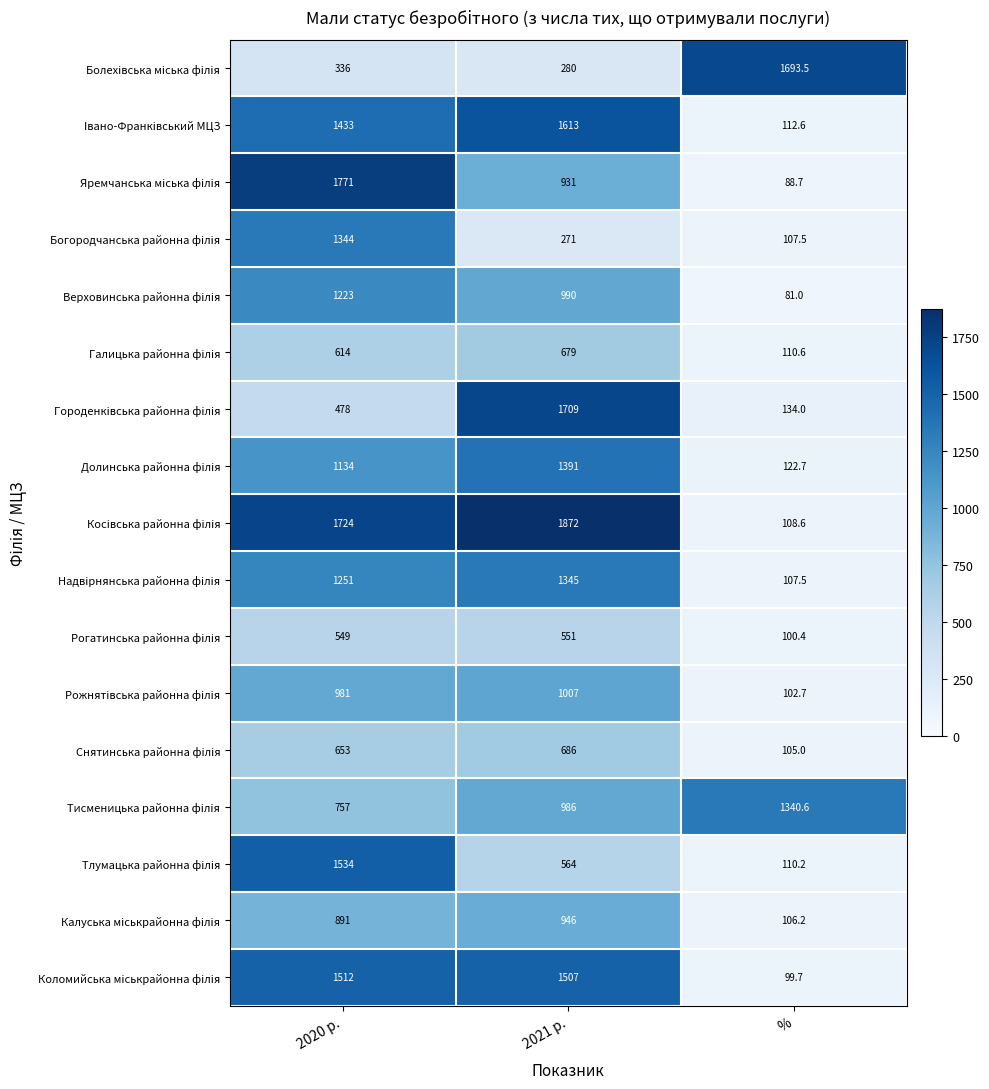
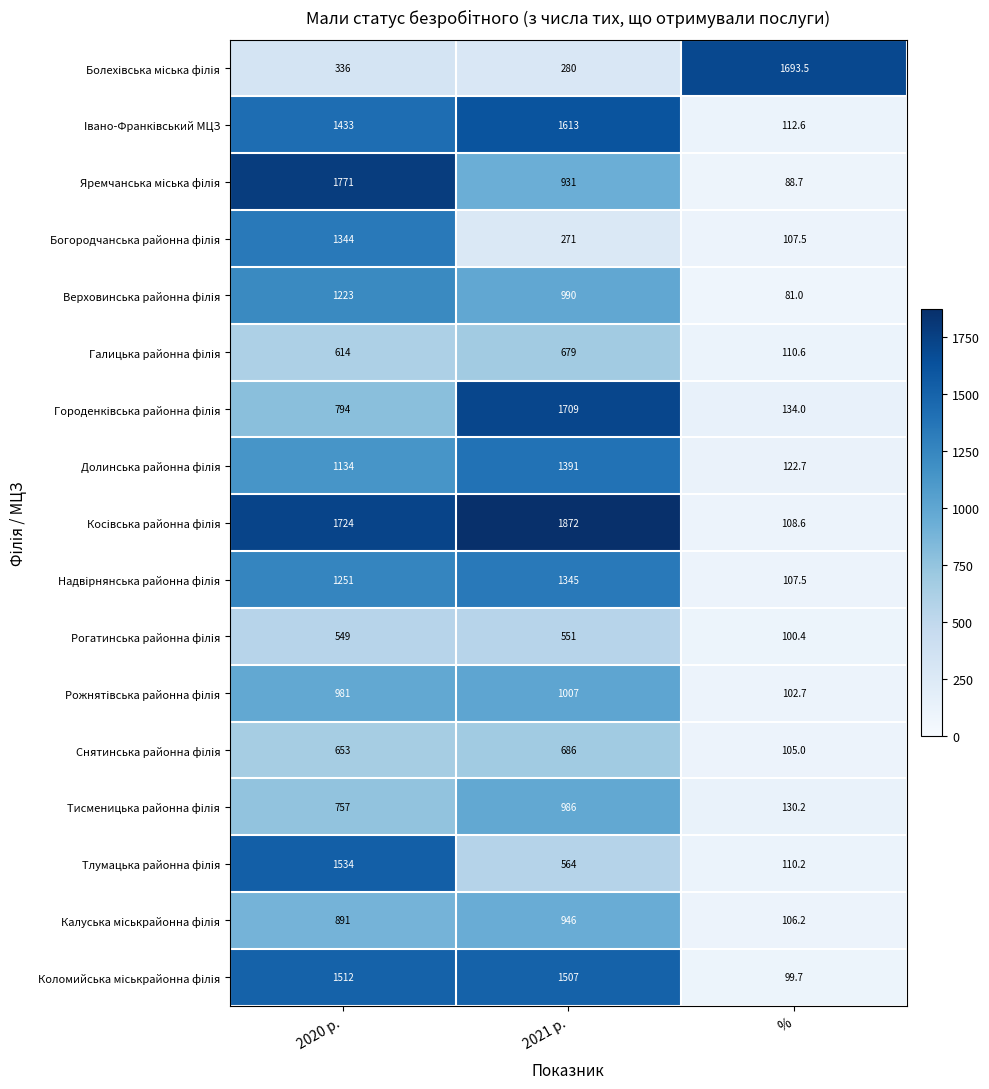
Городенківська районна філія, 2020 р.: 478 -> 794
Тисменицька районна філія, %: 1340.6 -> 130.2
